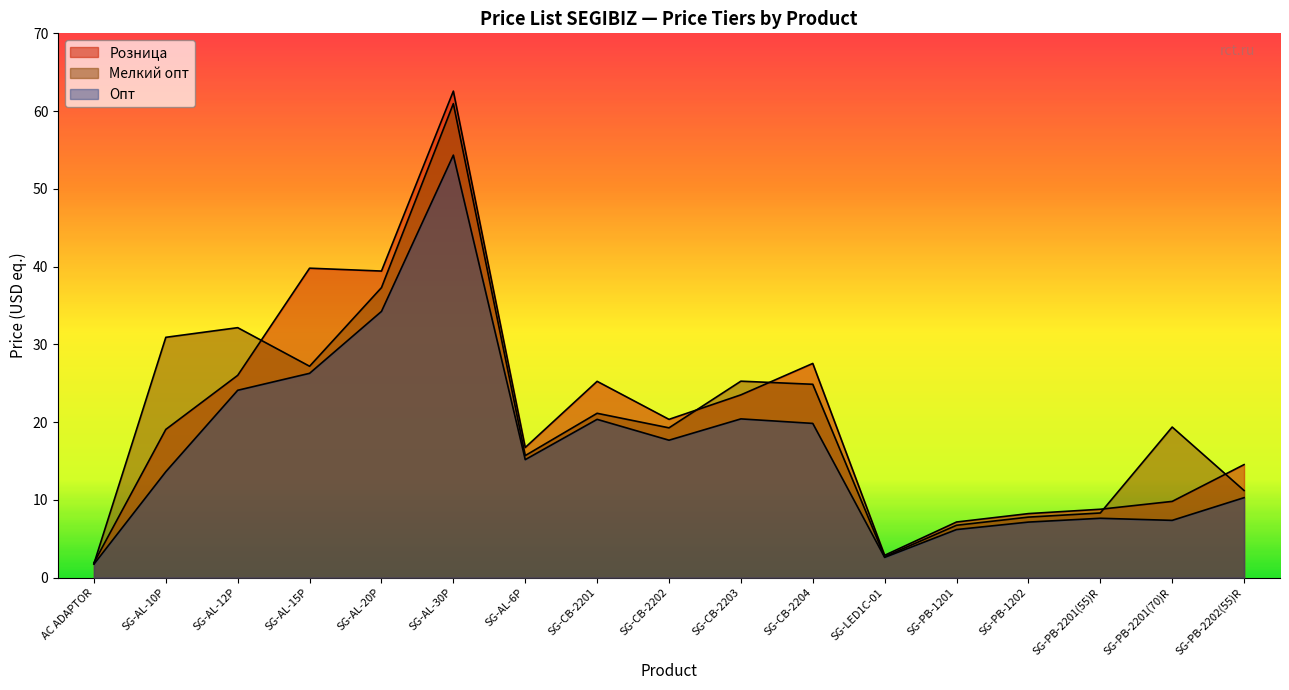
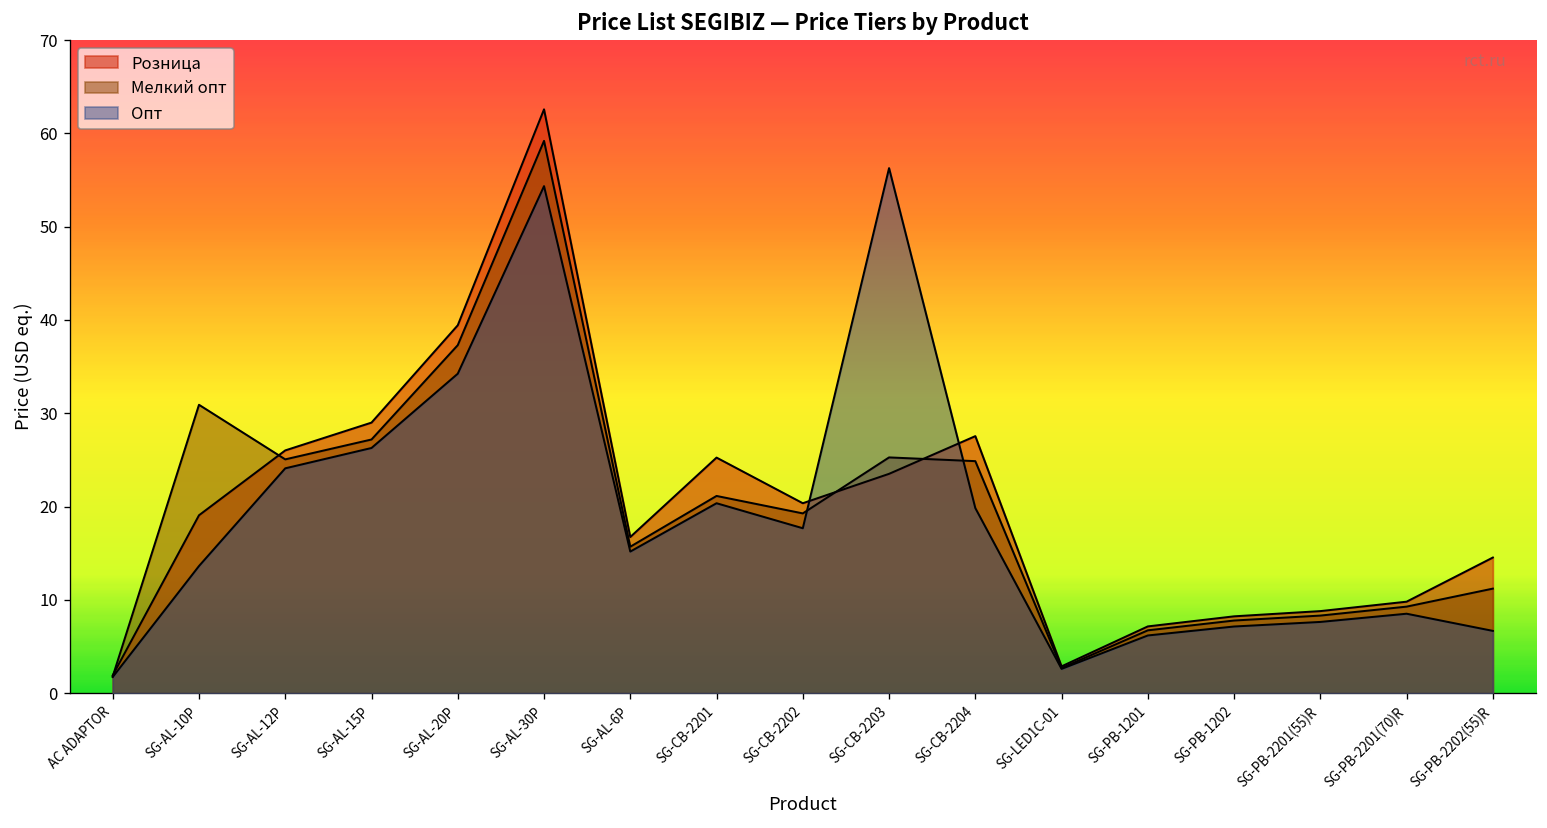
Мелкий опт, SG-AL-12P: 32 -> 25
Розница, SG-AL-15P: 40 -> 29
Мелкий опт, SG-AL-30P: 61 -> 59
Опт, SG-CB-2203: 20 -> 56
Мелкий опт, SG-PB-2201(70)R: 19 -> 9
Опт, SG-PB-2201(70)R: 7 -> 9
Опт, SG-PB-2202(55)R: 10 -> 7
